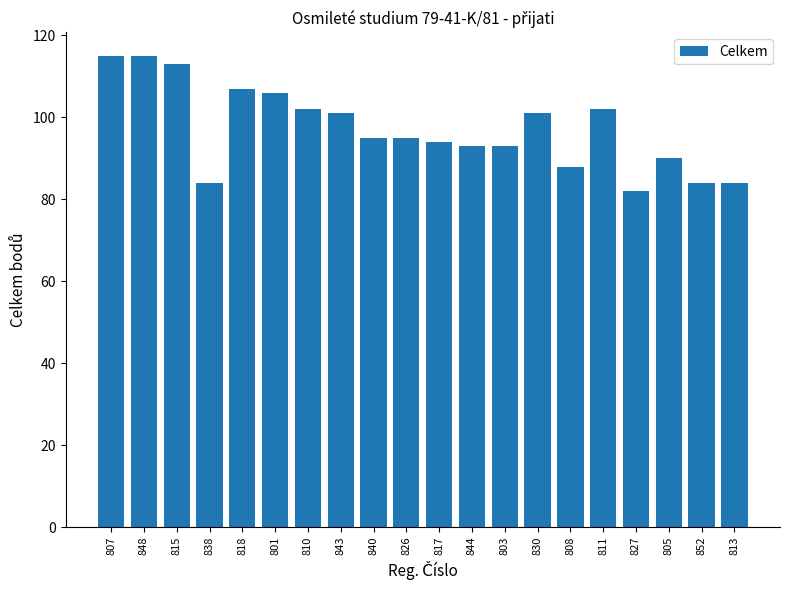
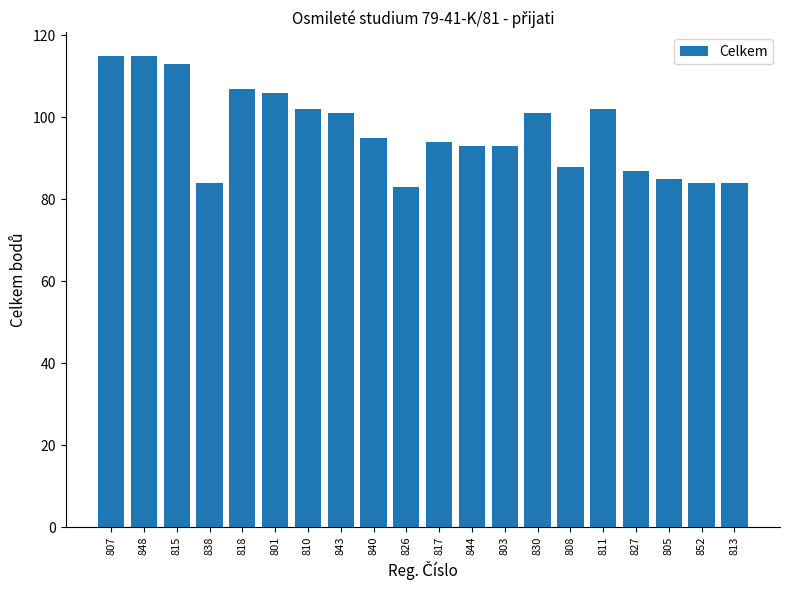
826: 95 -> 83
827: 82 -> 87
805: 90 -> 85
